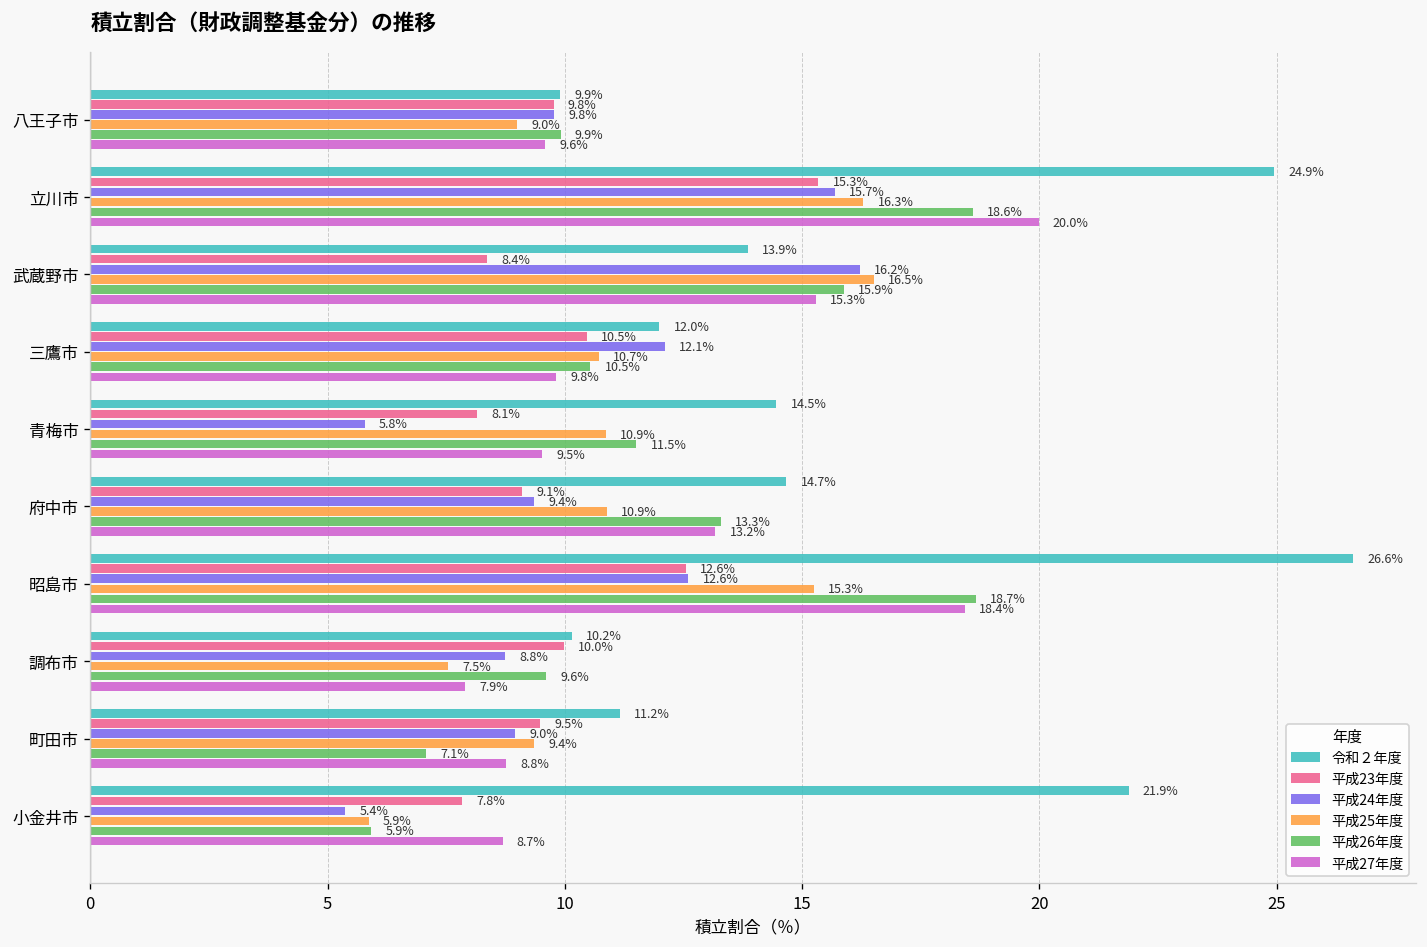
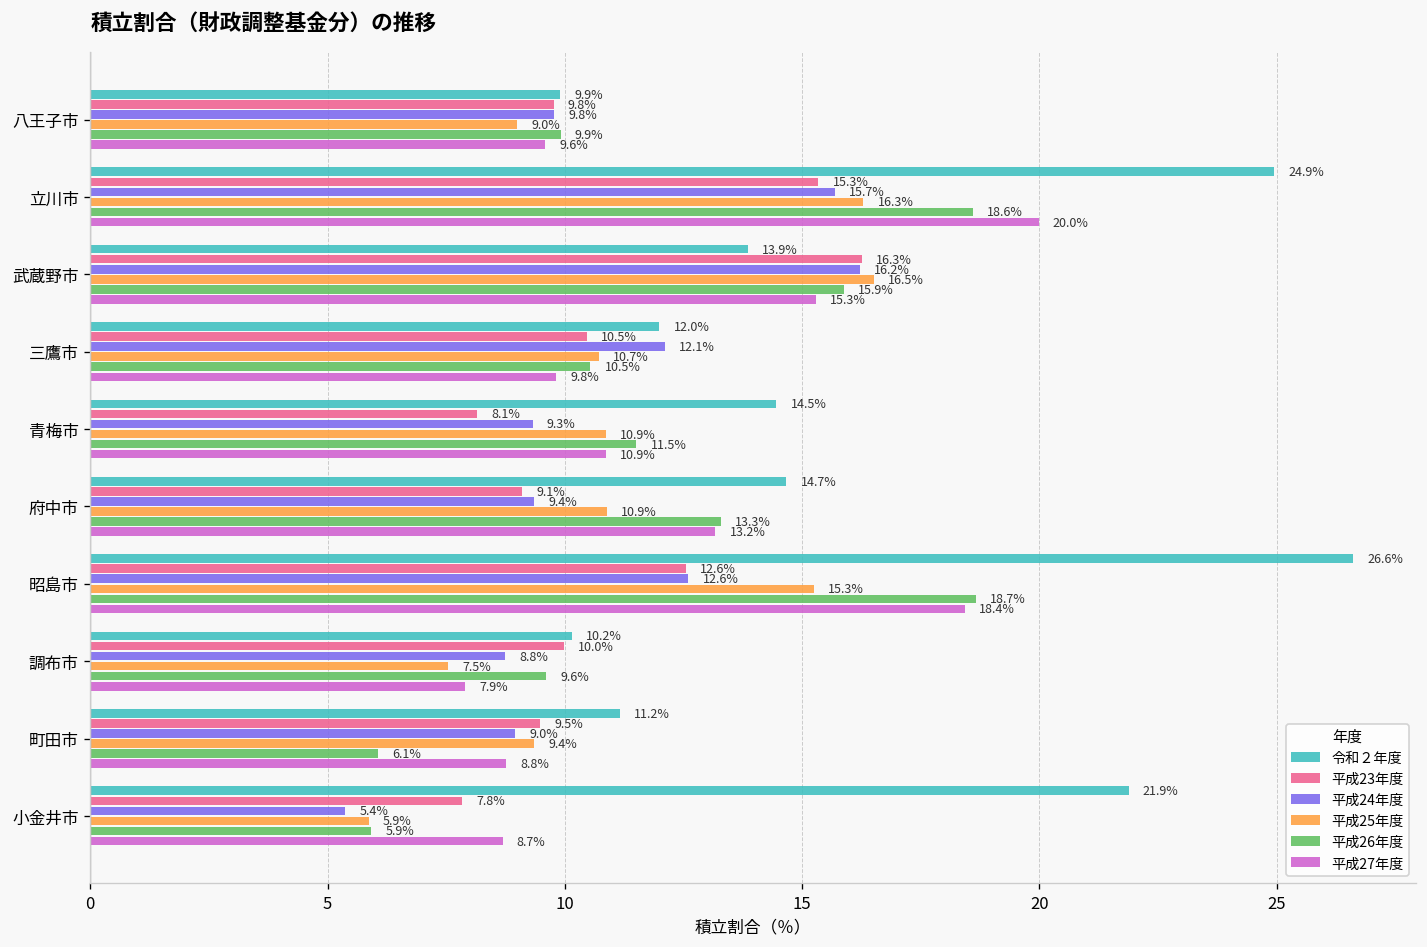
平成23年度, 武蔵野市: 8.4% -> 16.3%
平成24年度, 青梅市: 5.8% -> 9.3%
平成27年度, 青梅市: 9.5% -> 10.9%
平成26年度, 町田市: 7.1% -> 6.1%
